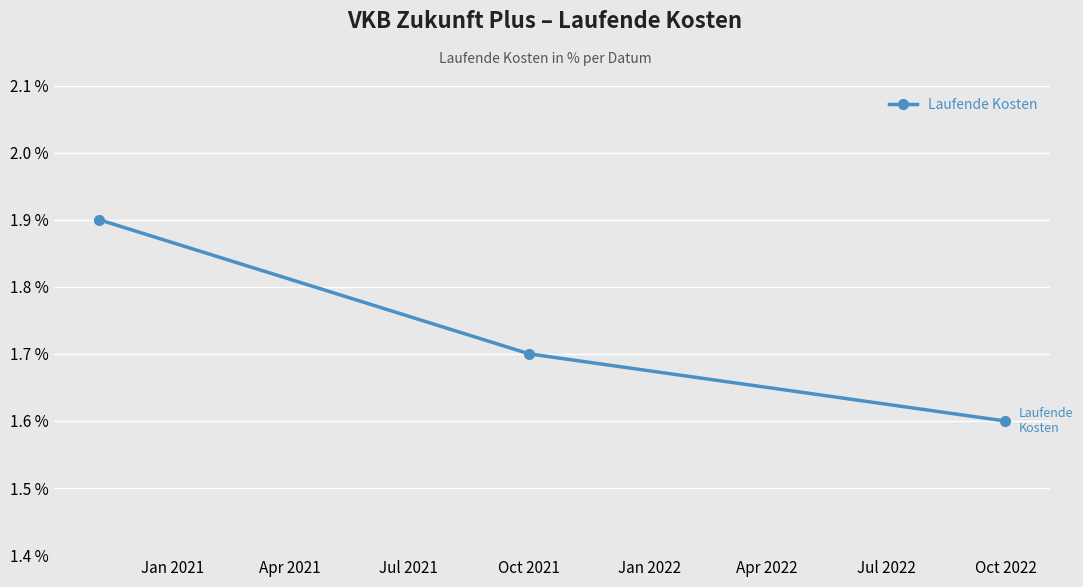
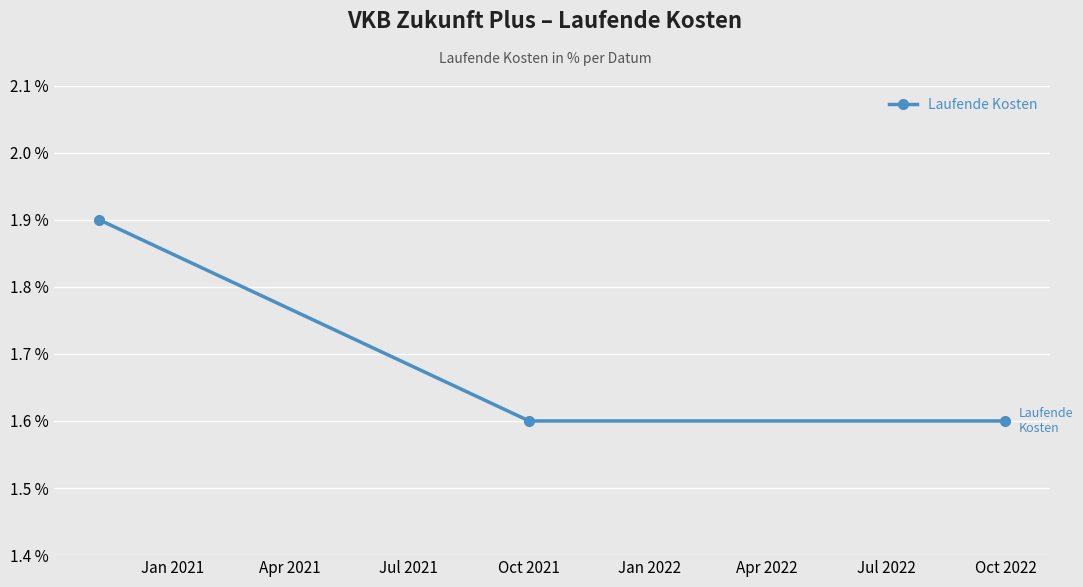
Oct 2021: 1.7 % -> 1.6 %
